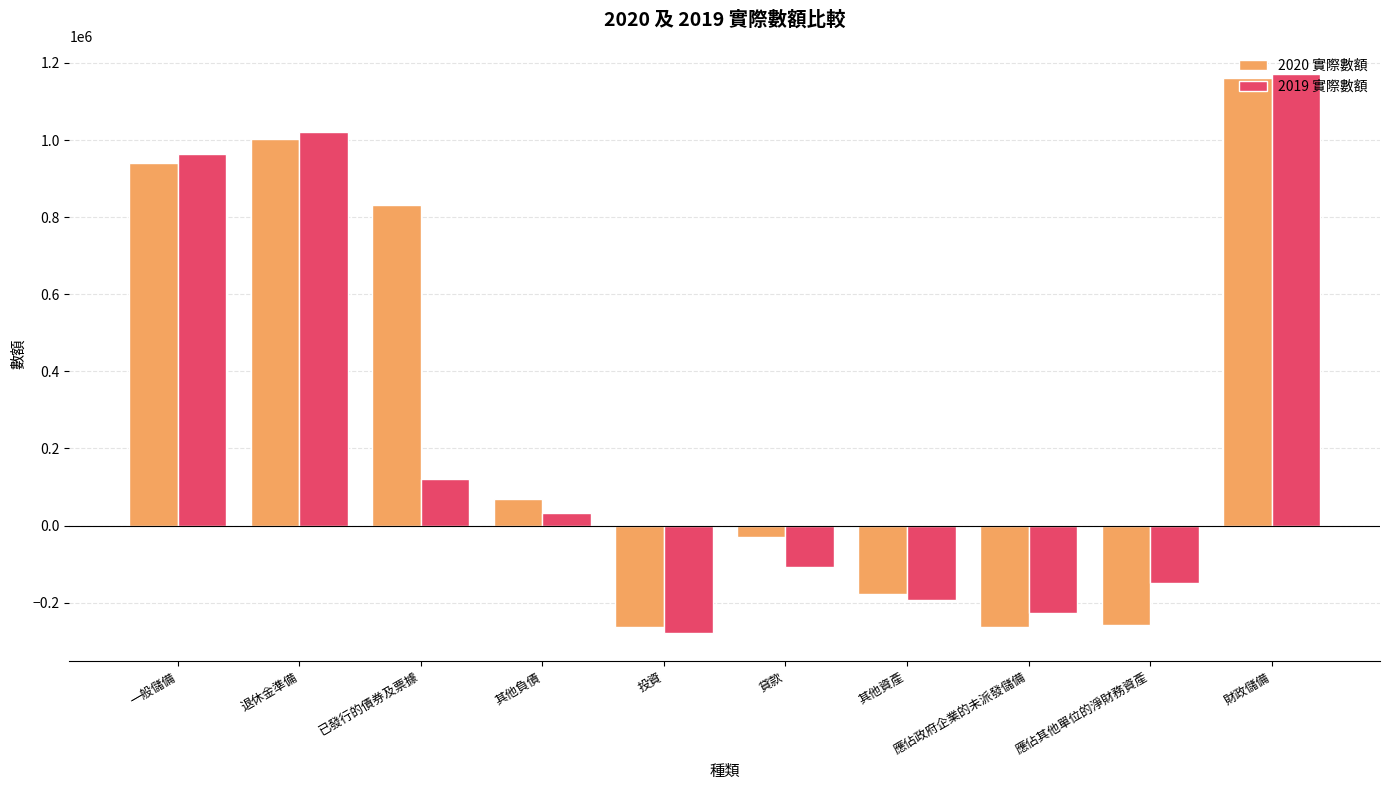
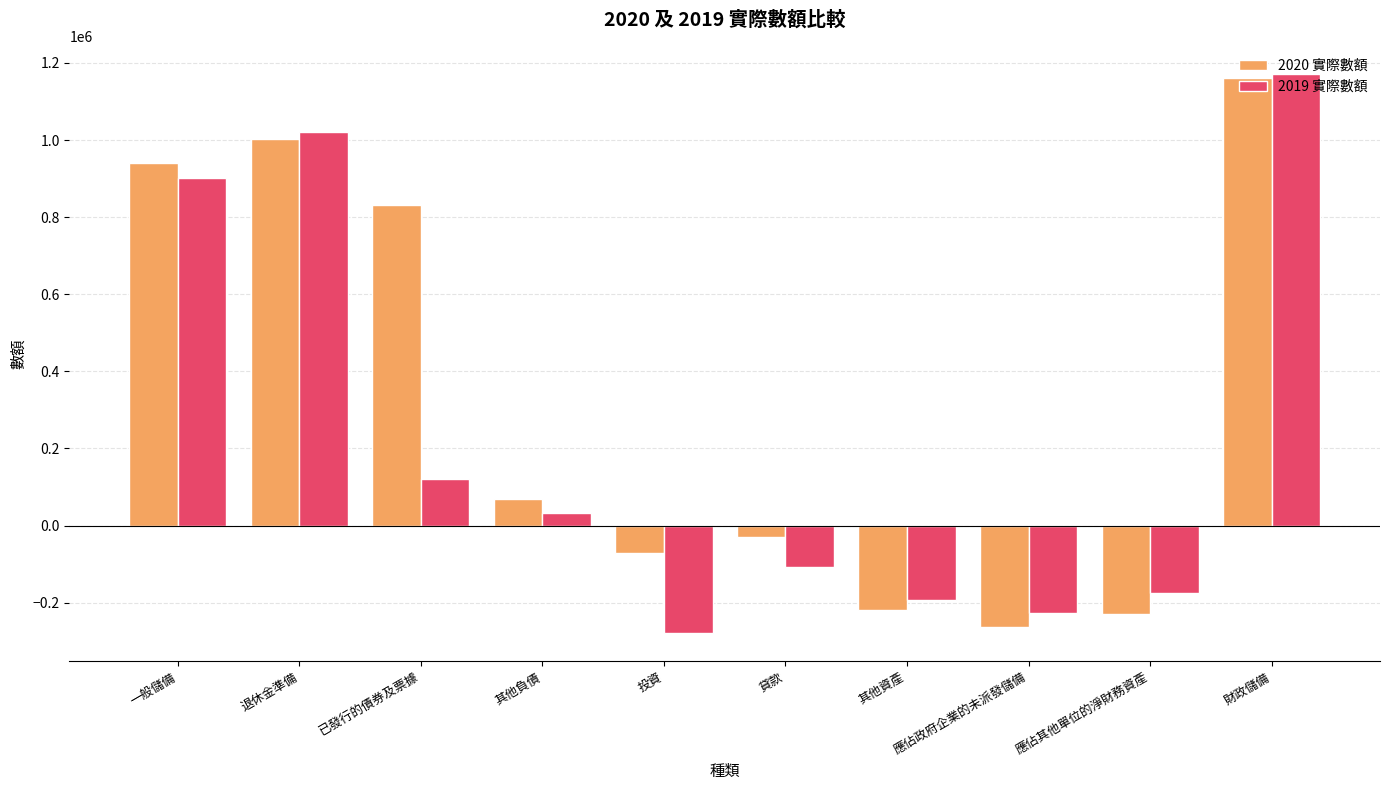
2019 實際數額, 一般儲備: 960000 -> 900000
2020 實際數額, 投資: -260000 -> -70000
2020 實際數額, 其他資產: -180000 -> -220000
2020 實際數額, 應佔其他單位的淨財務資產: -260000 -> -230000
2019 實際數額, 應佔其他單位的淨財務資產: -150000 -> -170000
